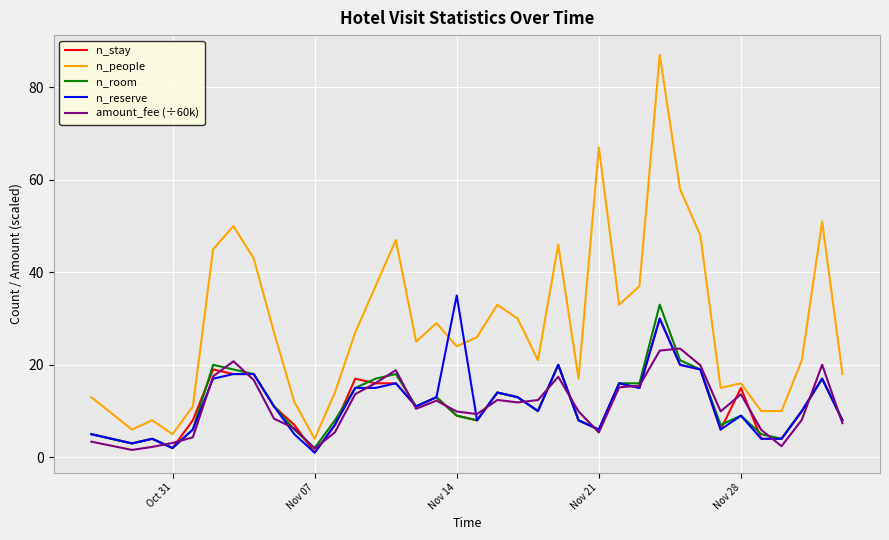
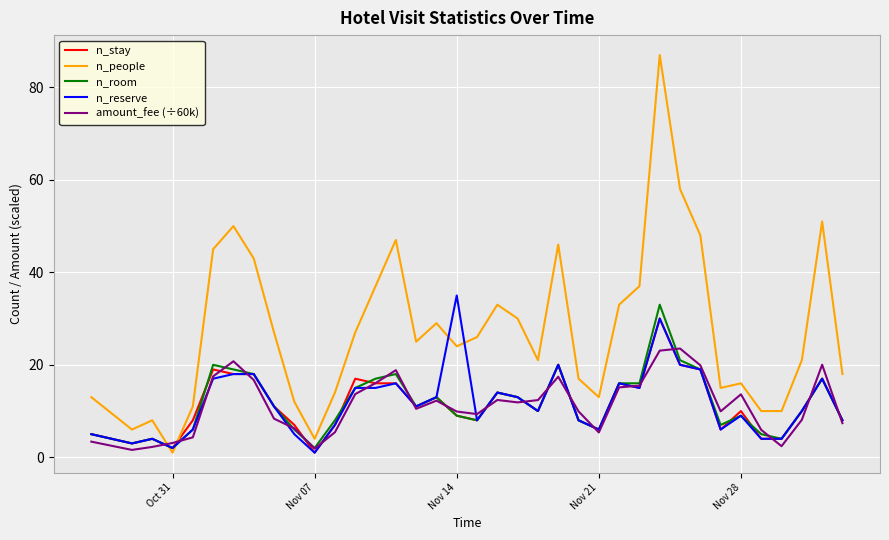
n_people, Oct 31: 5 -> 1
n_people, Nov 21: 67 -> 13
n_stay, Nov 28: 15 -> 10
